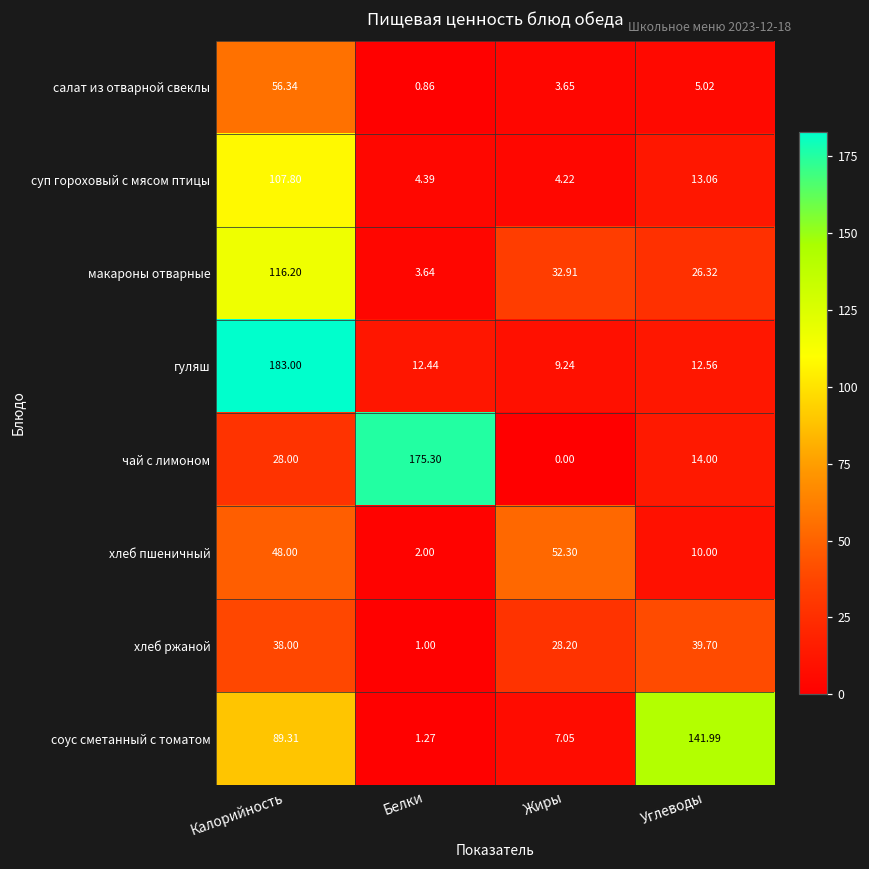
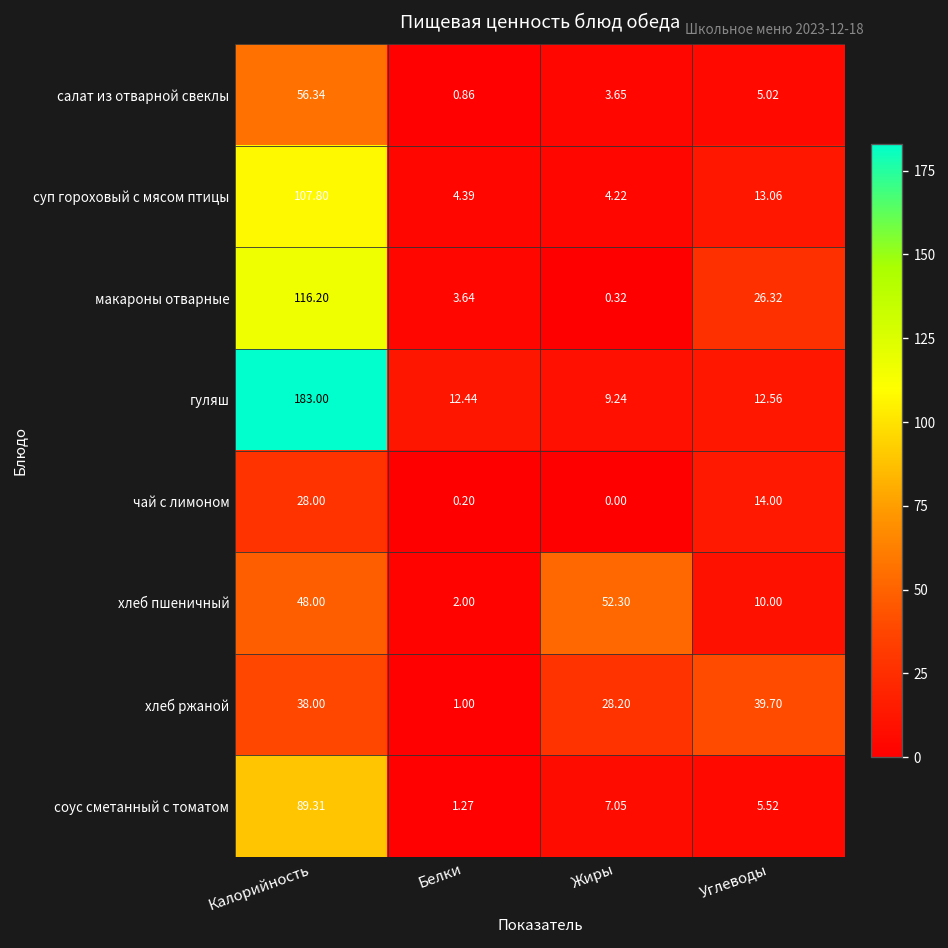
макароны отварные, Жиры: 32.91 -> 0.32
чай с лимоном, Белки: 175.30 -> 0.20
соус сметанный с томатом, Углеводы: 141.99 -> 5.52
